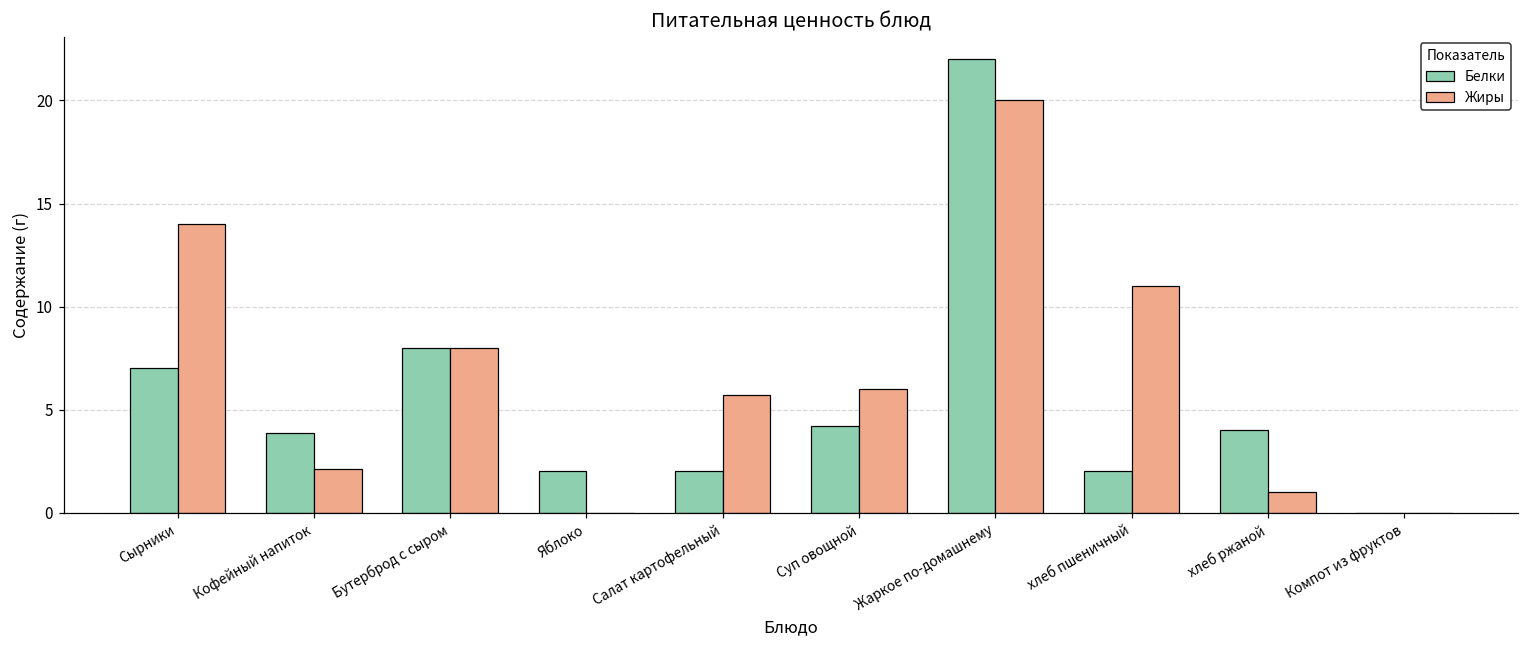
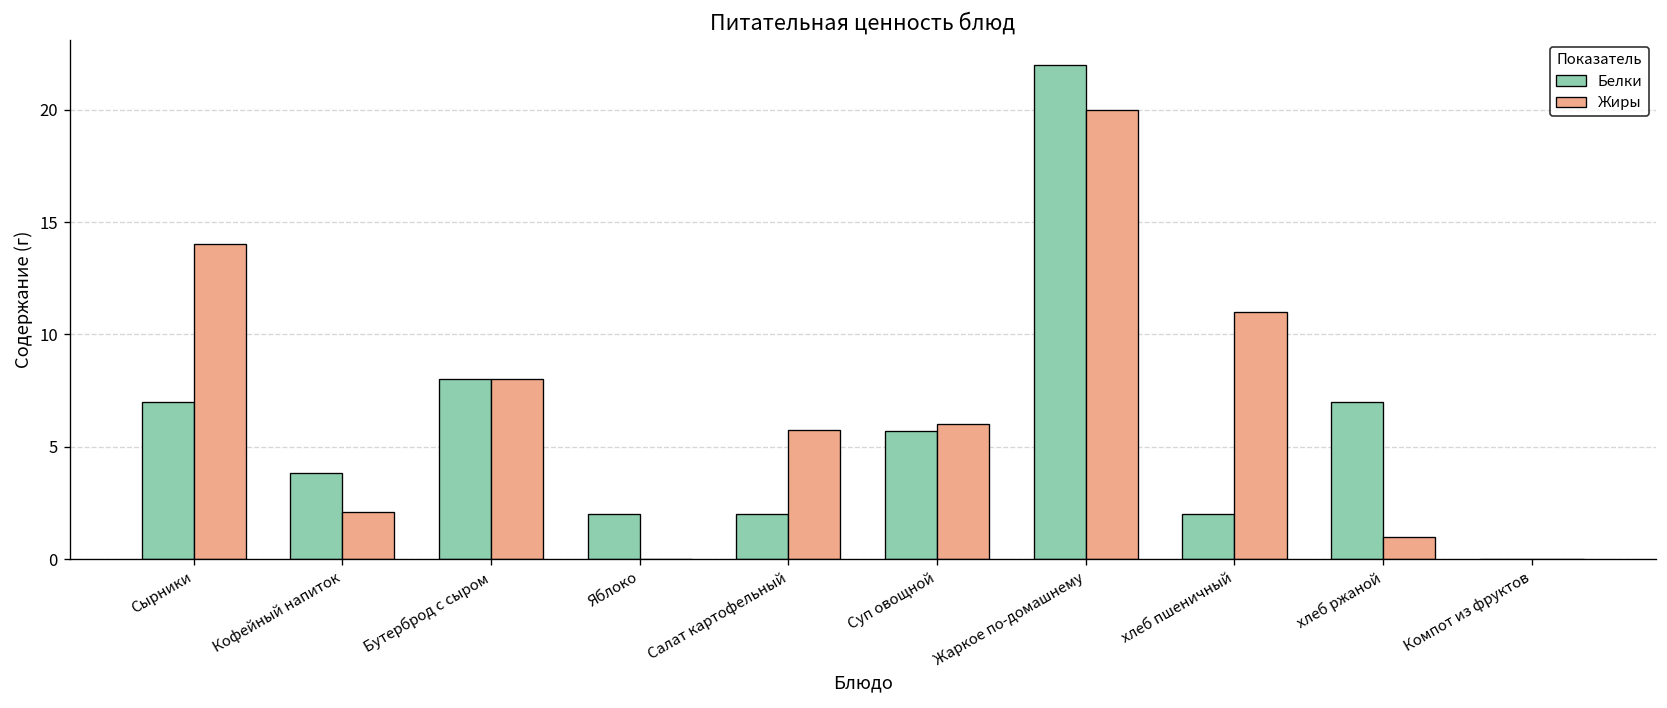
Белки, Суп овощной: 4.2 -> 5.7
Белки, хлеб ржаной: 4 -> 7
